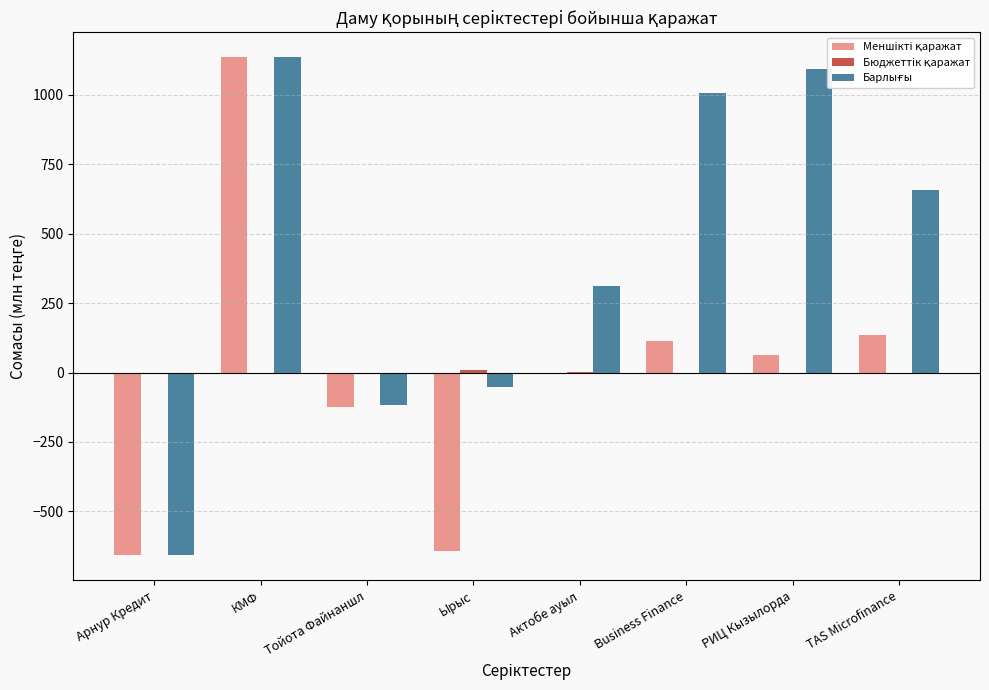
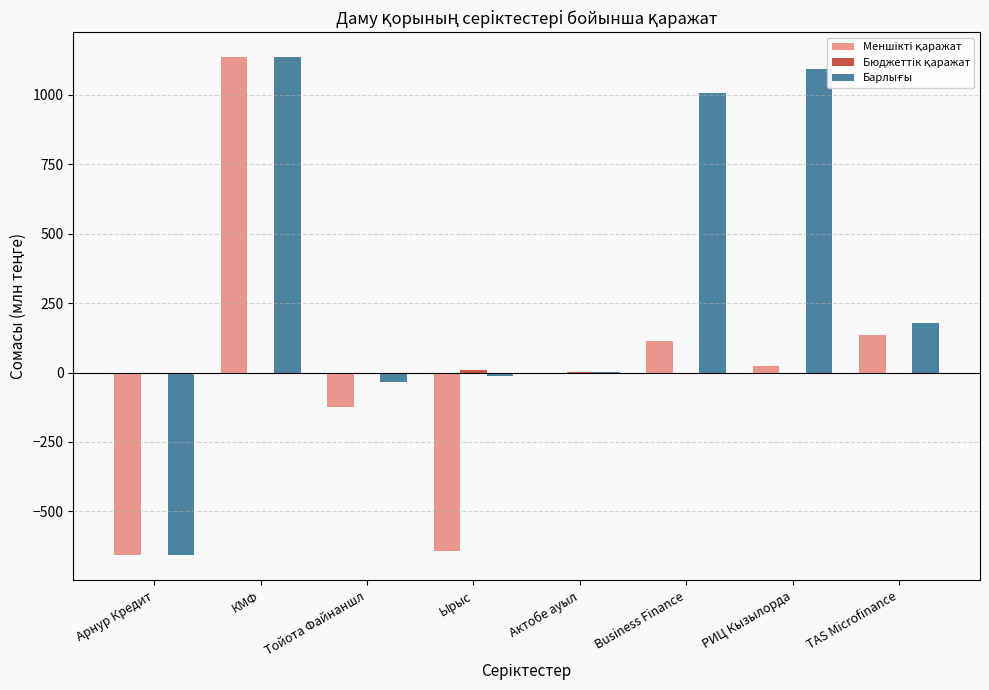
Барлығы, Тойота Файнаншл: -120 -> -30
Барлығы, Ырыс: -50 -> -10
Барлығы, Актобе ауыл: 310 -> 0
Меншікті қаражат, РИЦ Кызылорда: 60 -> 20
Барлығы, TAS Microfinance: 660 -> 180
